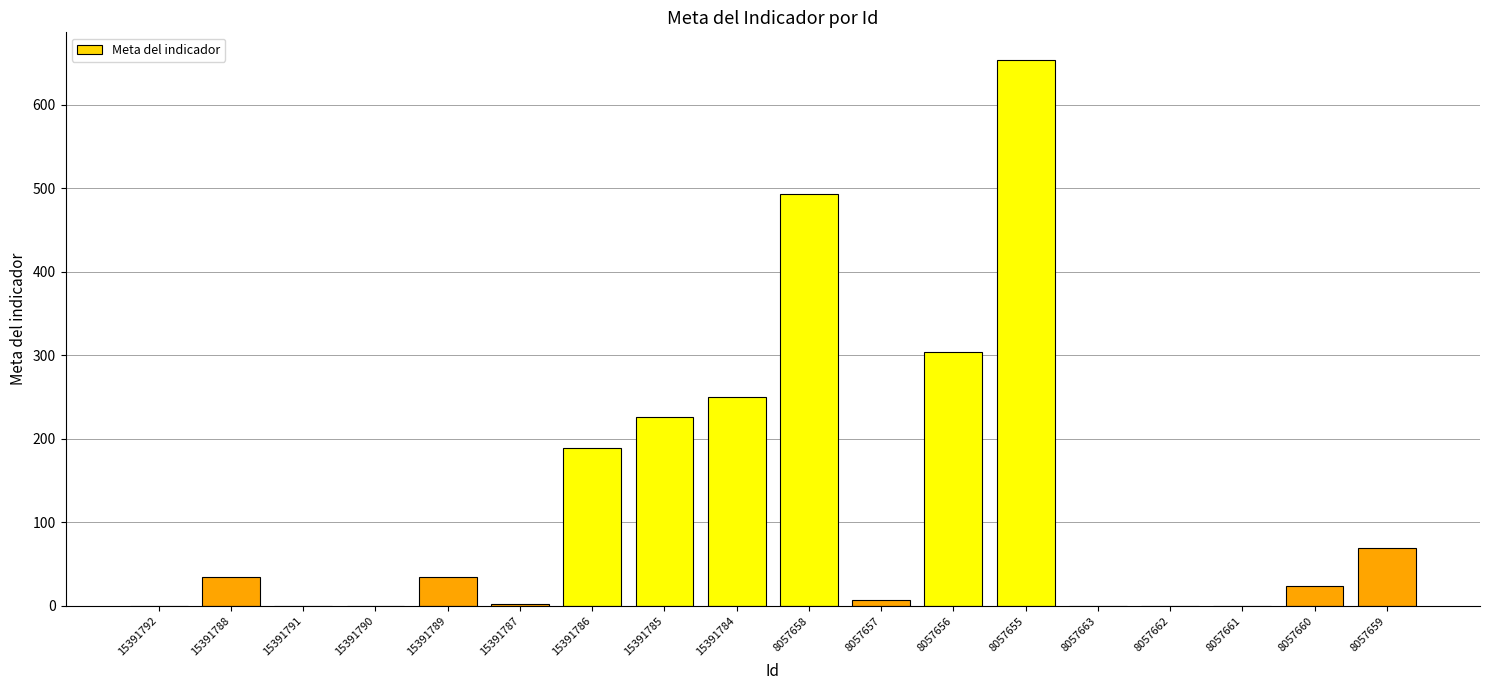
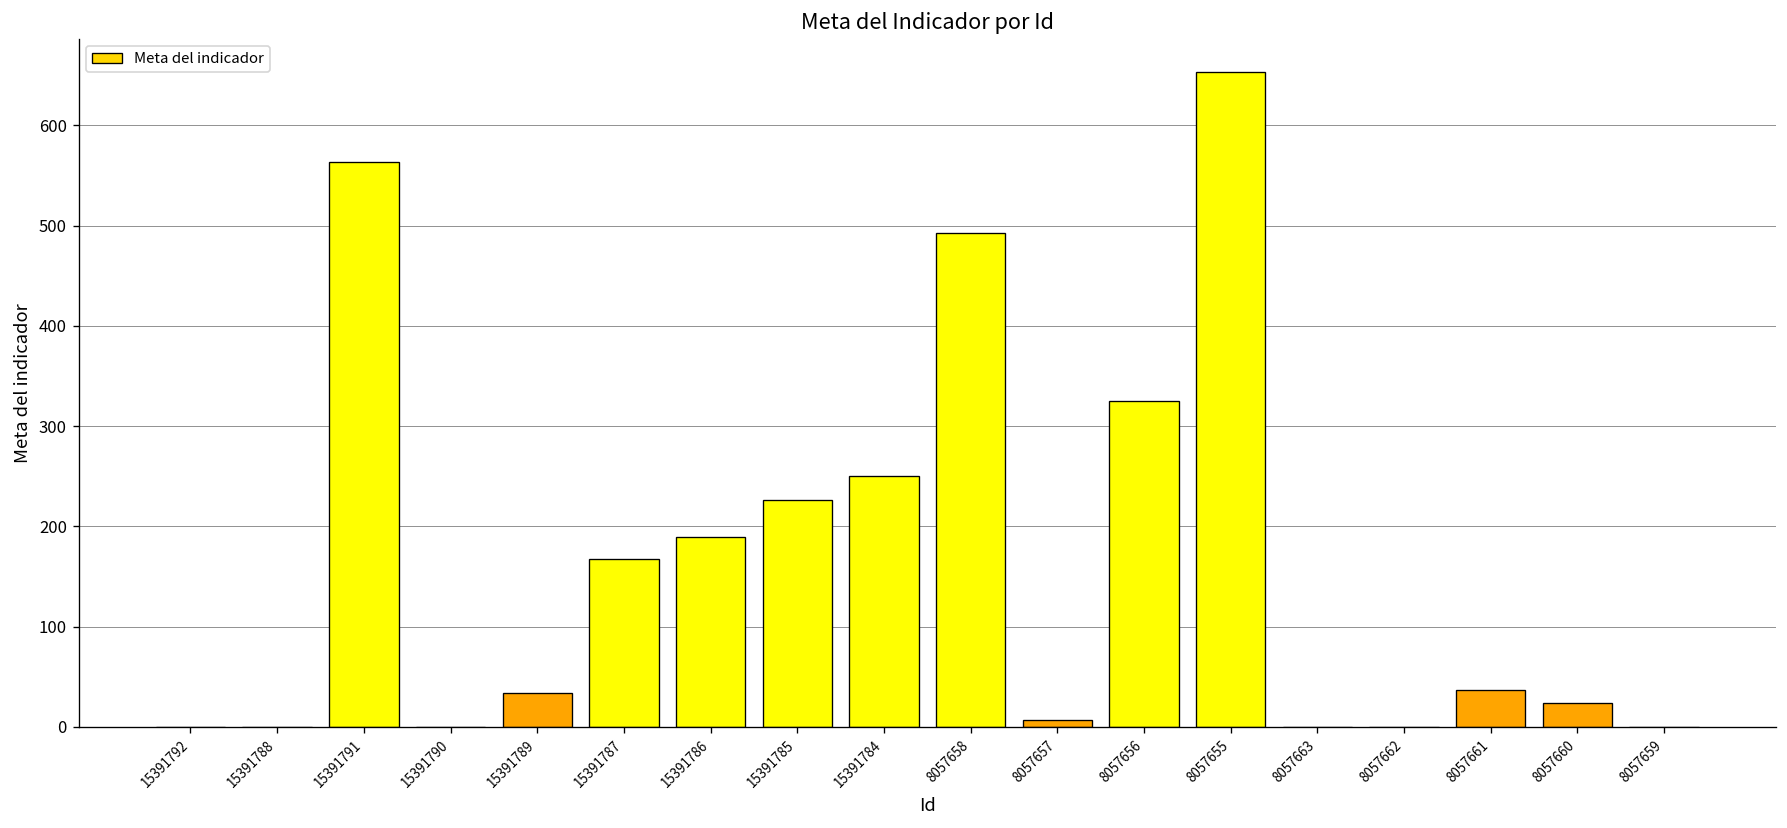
15391788: 30 -> 0
15391791: 0 -> 560
15391787: 0 -> 170
8057656: 300 -> 330
8057661: 0 -> 40
8057659: 70 -> 0
